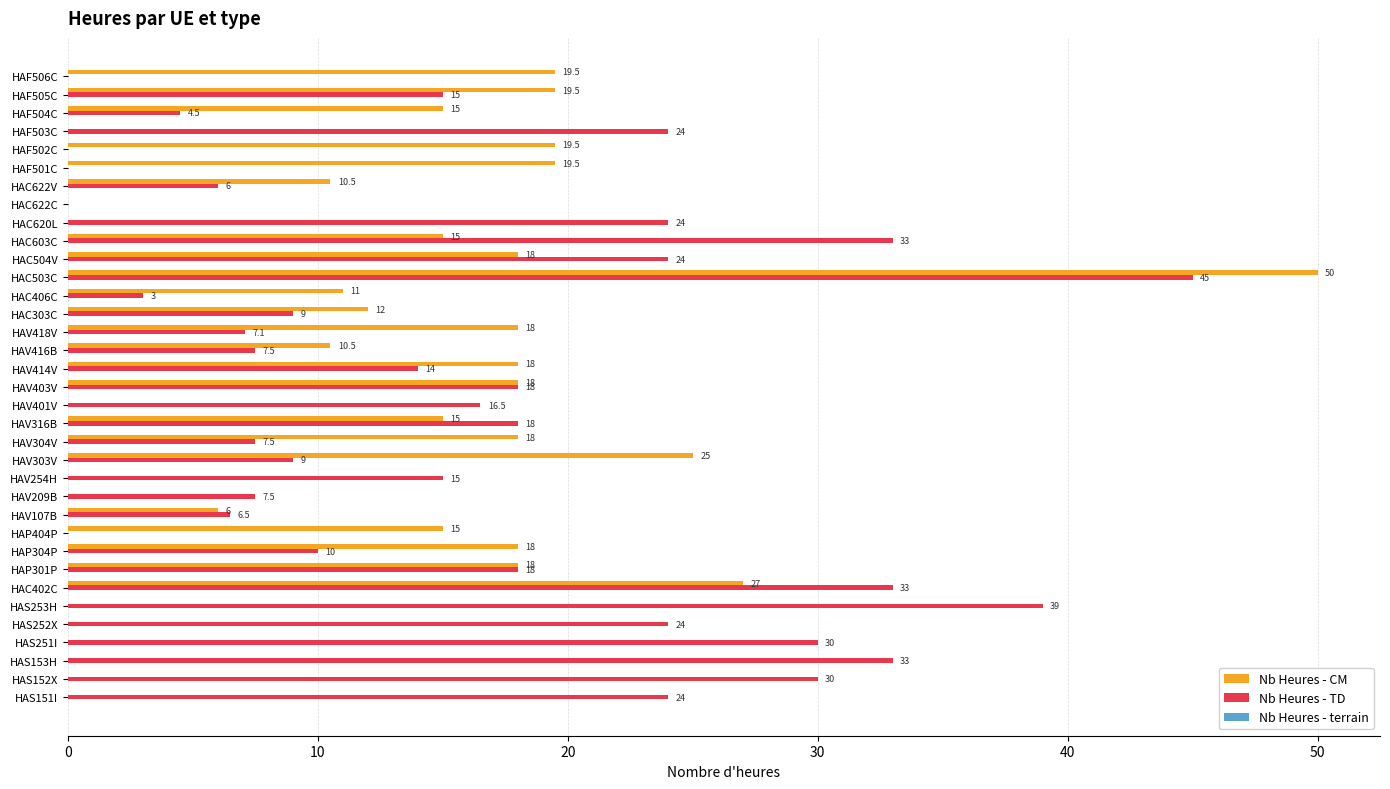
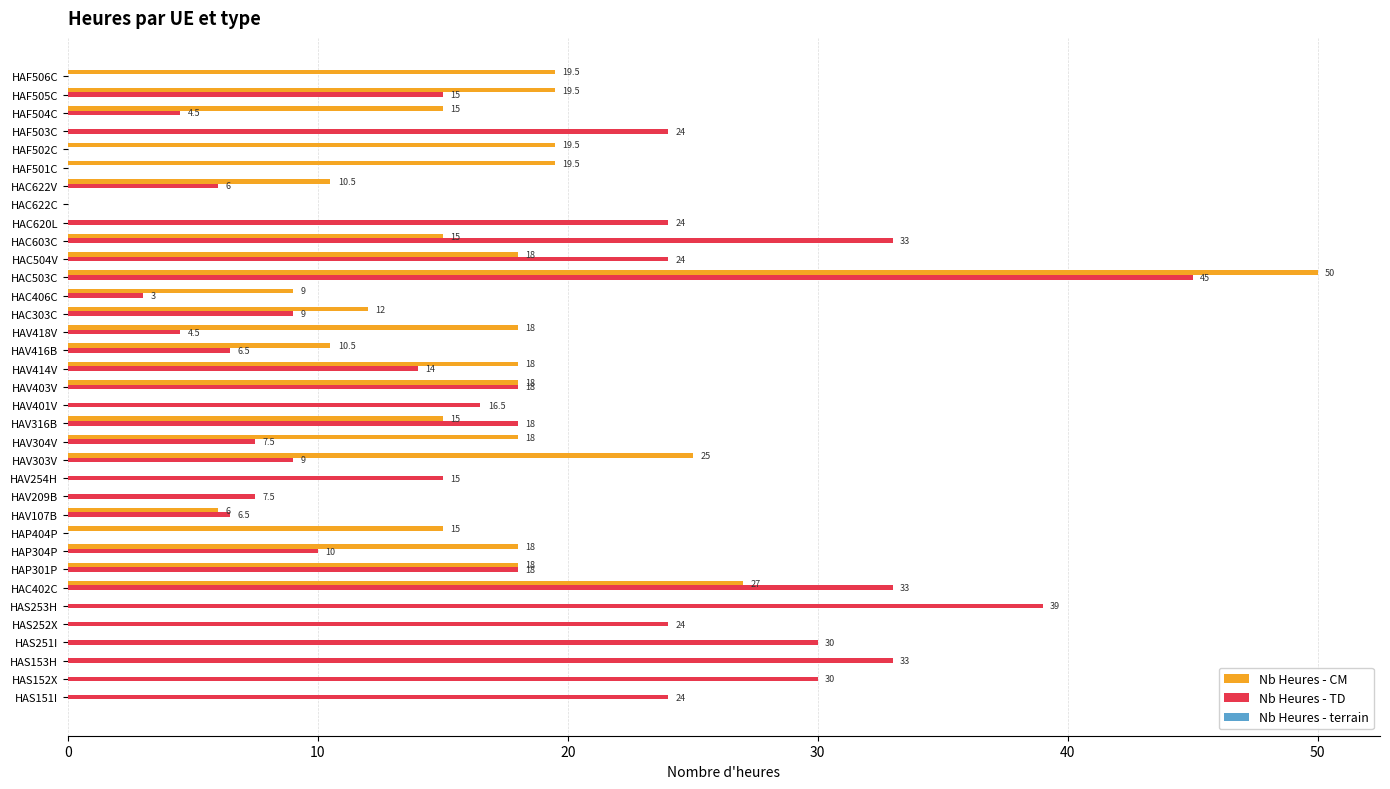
Nb Heures - CM, HAC406C: 11 -> 9
Nb Heures - TD, HAV418V: 7.1 -> 4.5
Nb Heures - TD, HAV416B: 7.5 -> 6.5
